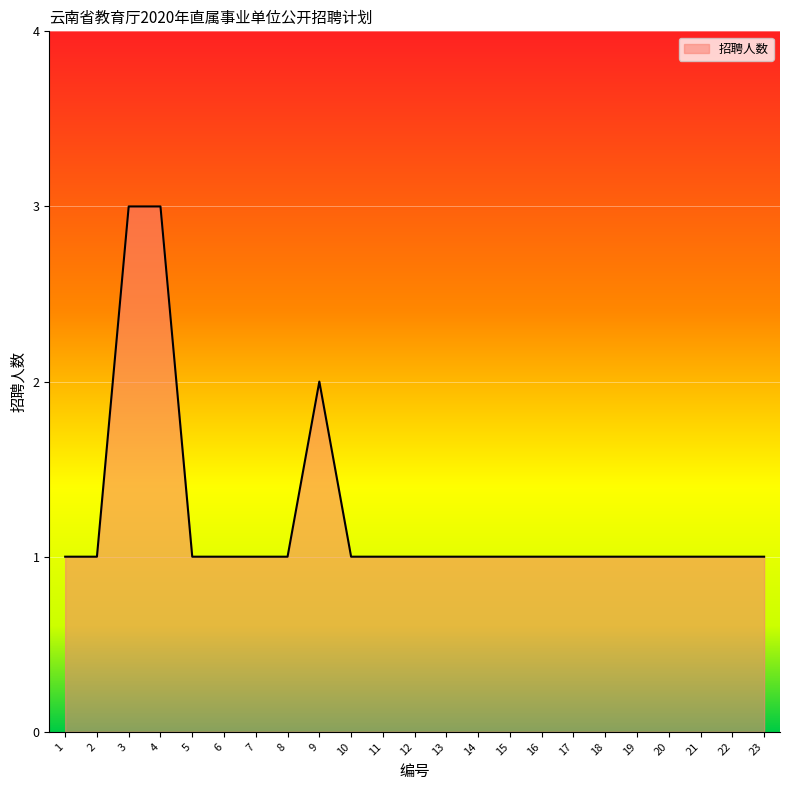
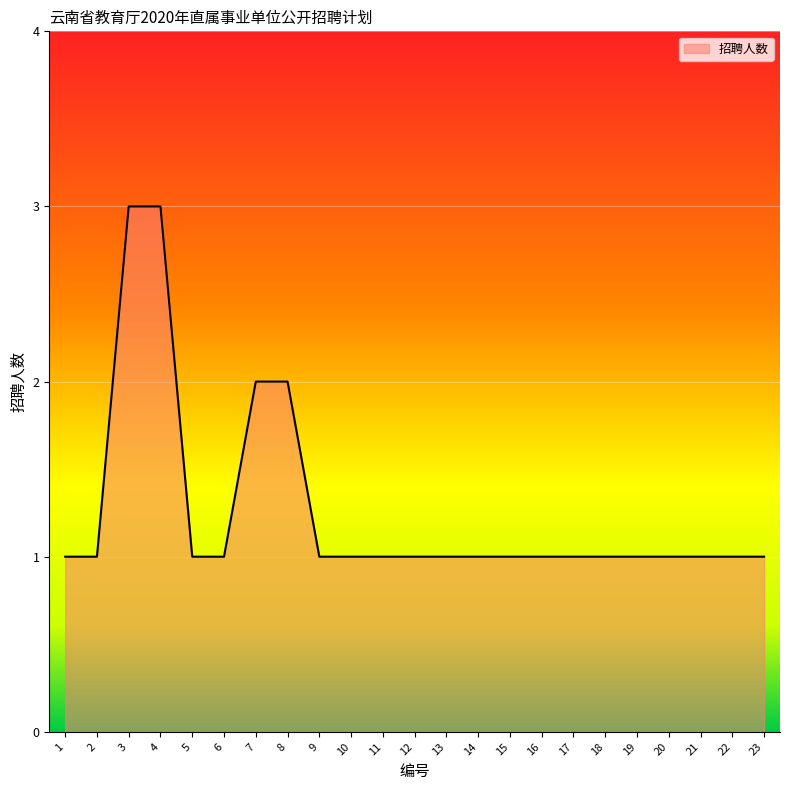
7: 1 -> 2
8: 1 -> 2
9: 2 -> 1
